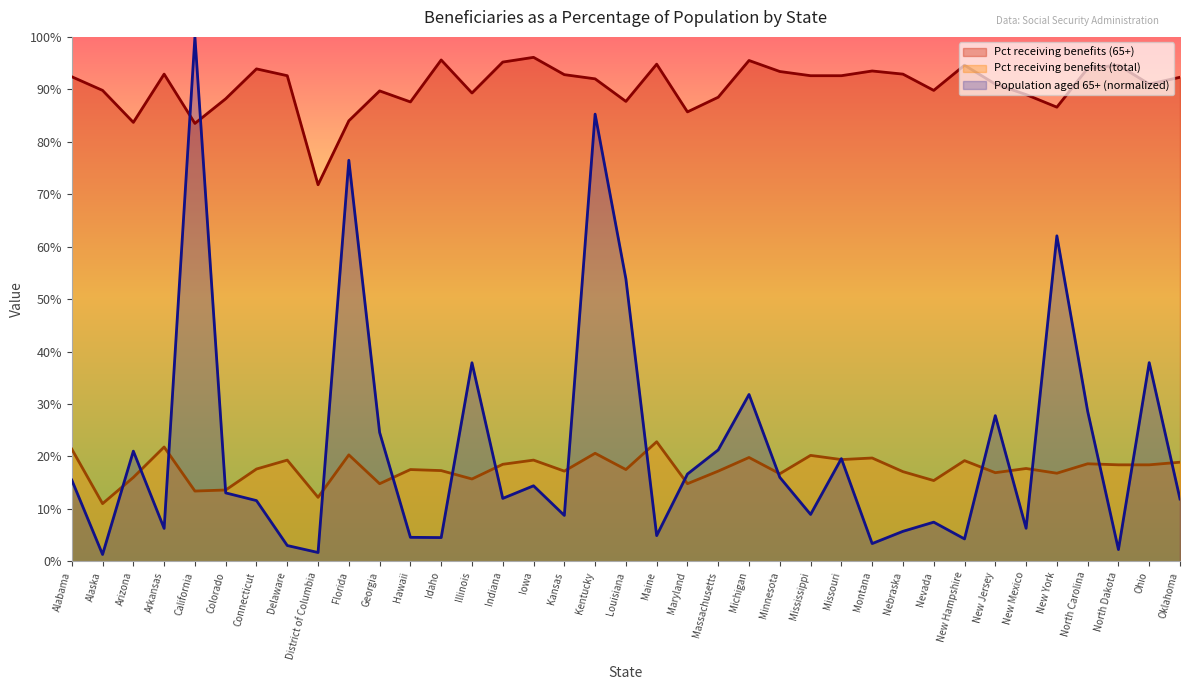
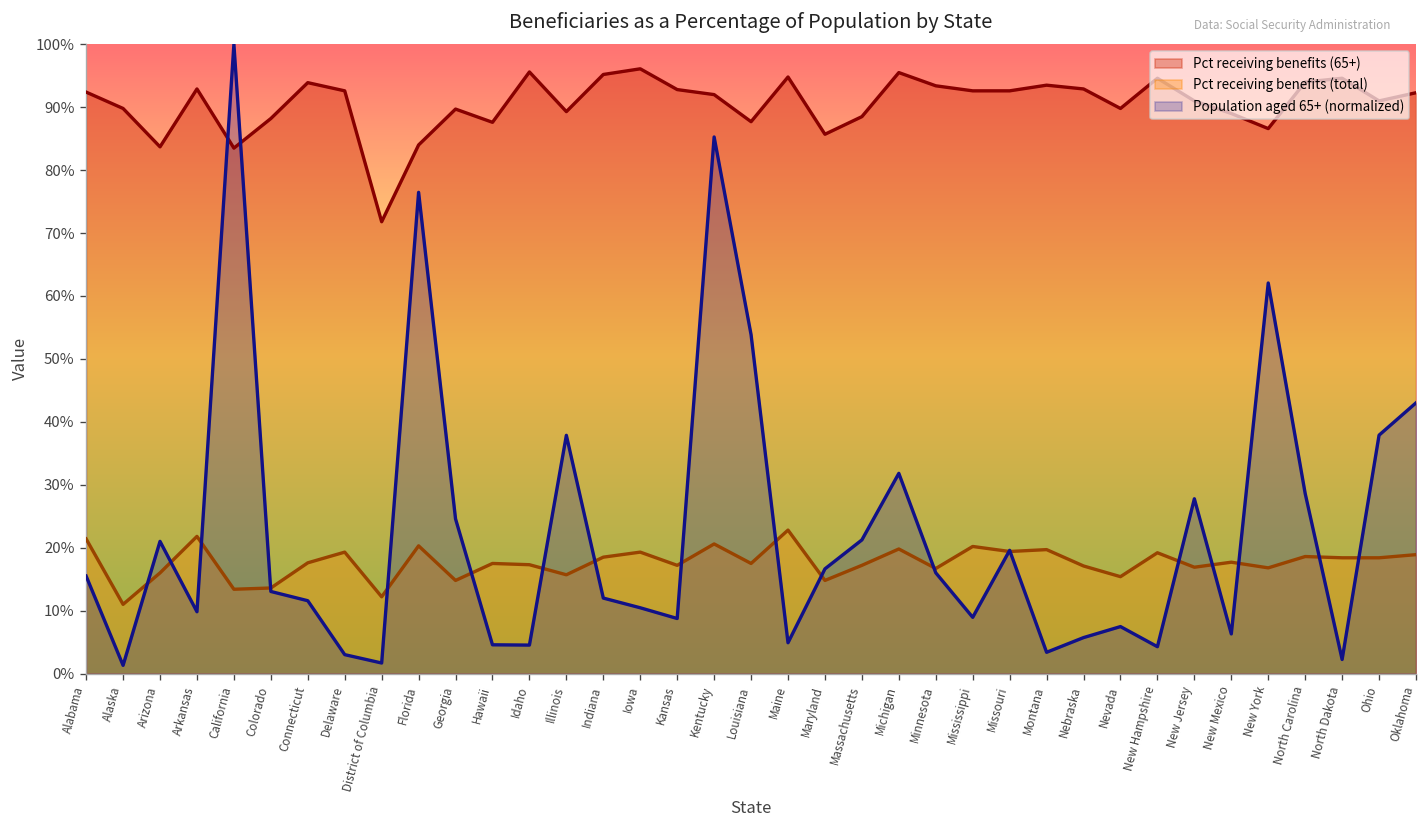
Population aged 65+ (normalized), Arkansas: 6% -> 10%
Population aged 65+ (normalized), Iowa: 14% -> 10%
Population aged 65+ (normalized), Oklahoma: 12% -> 43%
